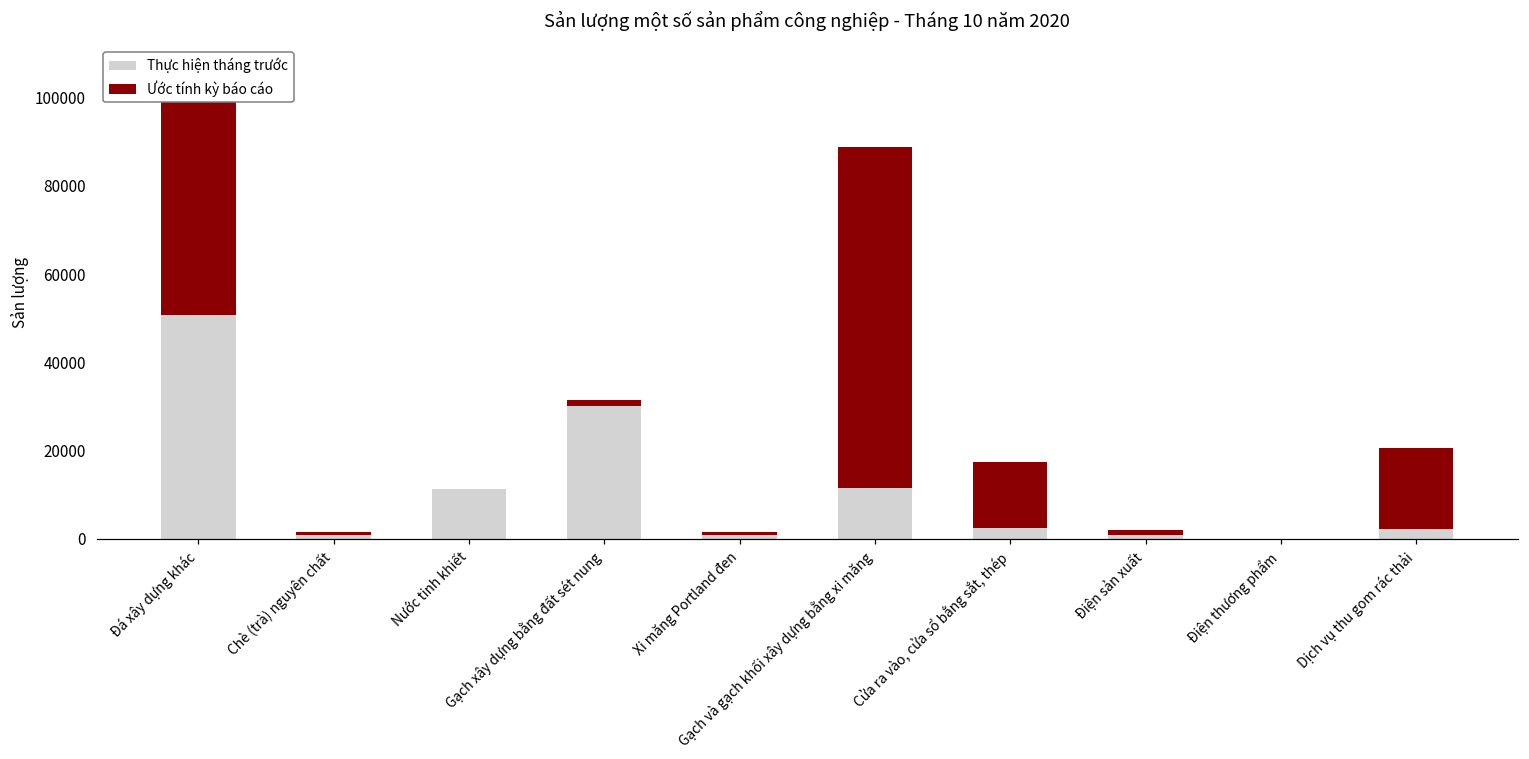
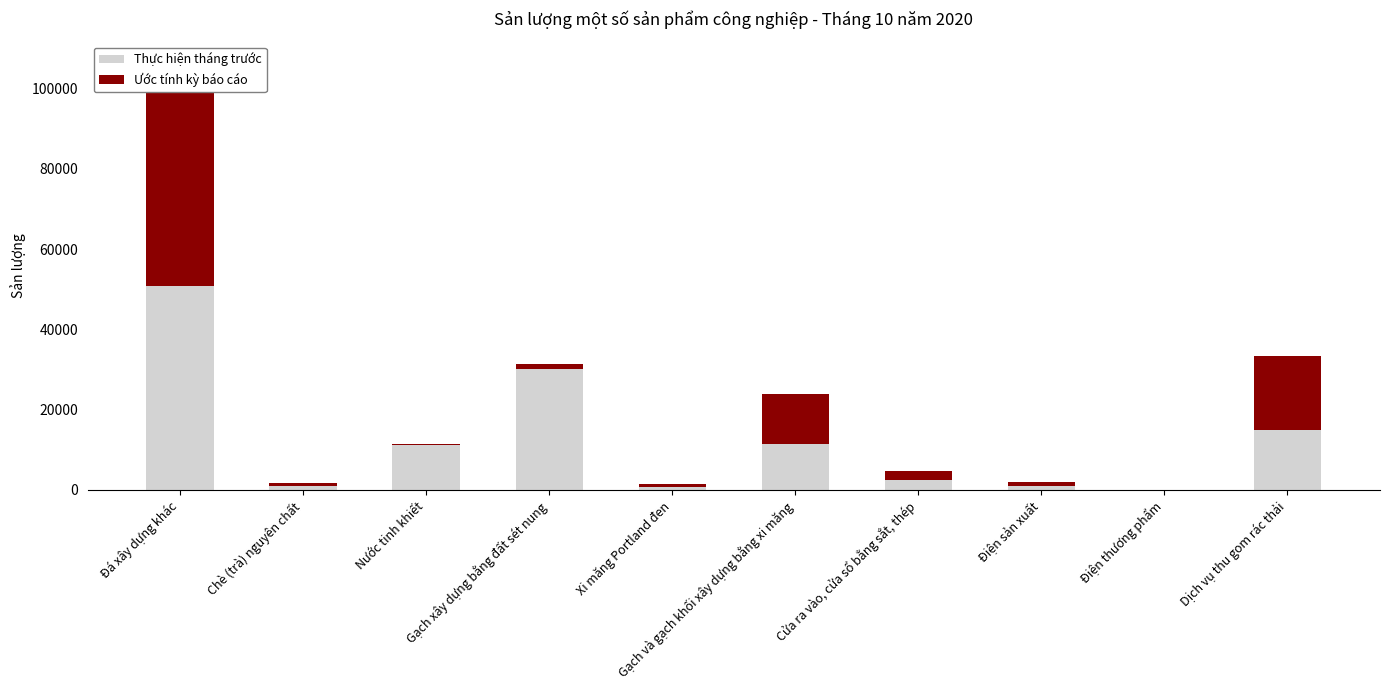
Ước tính kỳ báo cáo, Gạch và gạch khối xây dựng bằng xi măng: 77000 -> 12000
Ước tính kỳ báo cáo, Cửa ra vào, cửa sổ bằng sắt, thép: 15000 -> 2000
Thực hiện tháng trước, Dịch vụ thu gom rác thải: 2000 -> 15000
